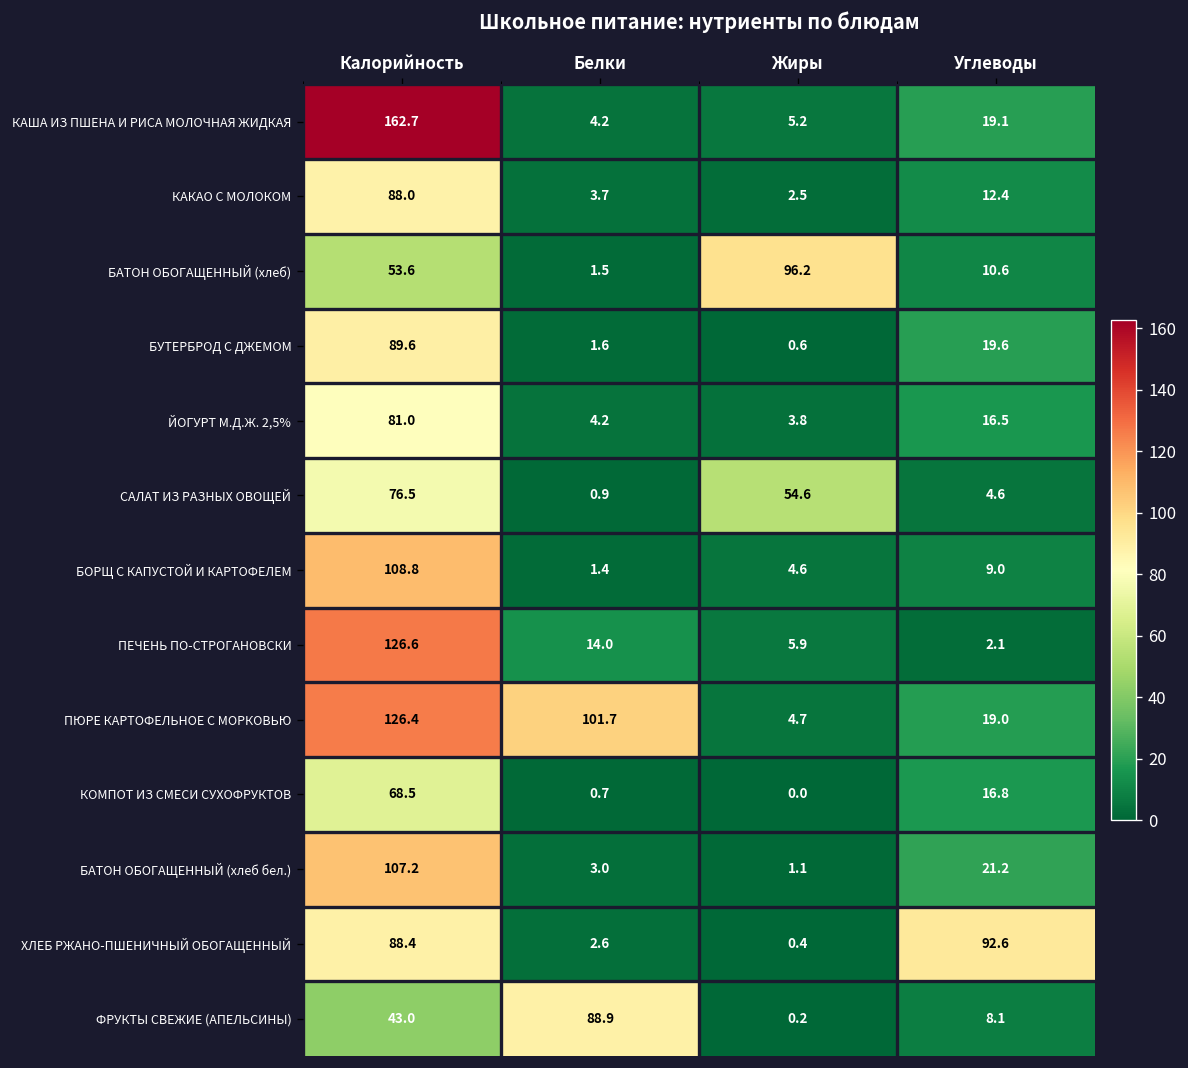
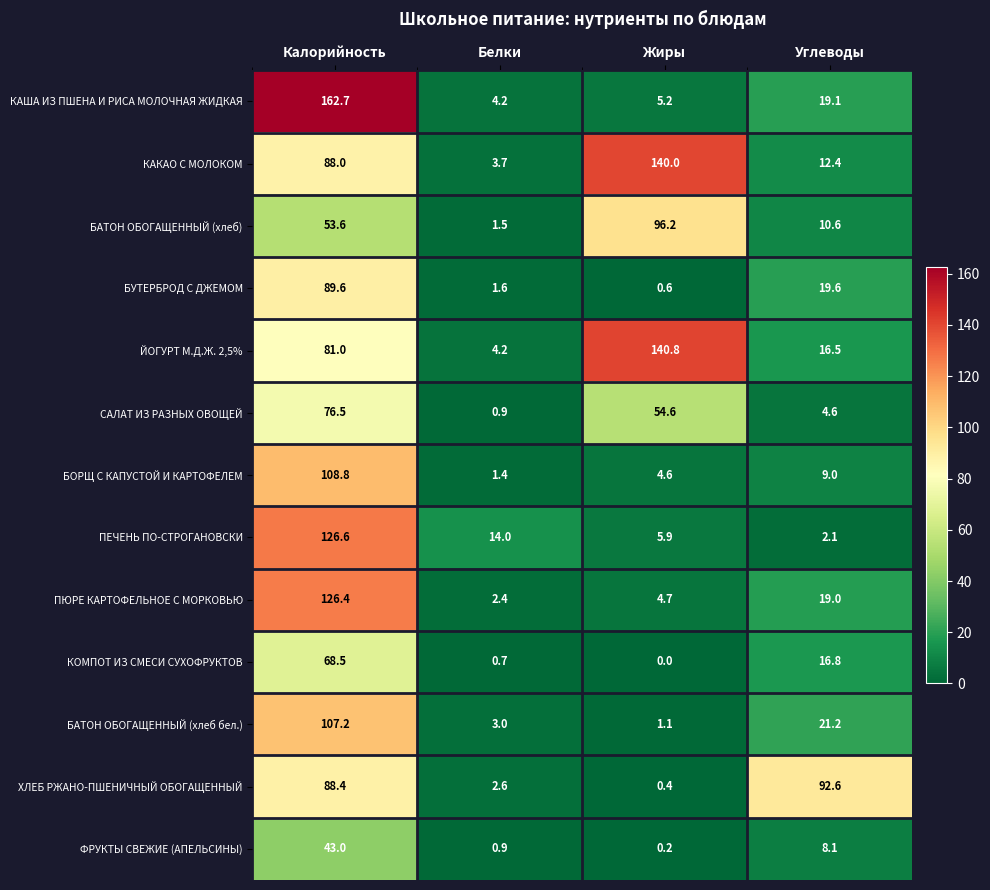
КАКАО С МОЛОКОМ, Жиры: 2.5 -> 140.0
ЙОГУРТ М.Д.Ж. 2,5%, Жиры: 3.8 -> 140.8
ПЮРЕ КАРТОФЕЛЬНОЕ С МОРКОВЬЮ, Белки: 101.7 -> 2.4
ФРУКТЫ СВЕЖИЕ (АПЕЛЬСИНЫ), Белки: 88.9 -> 0.9
